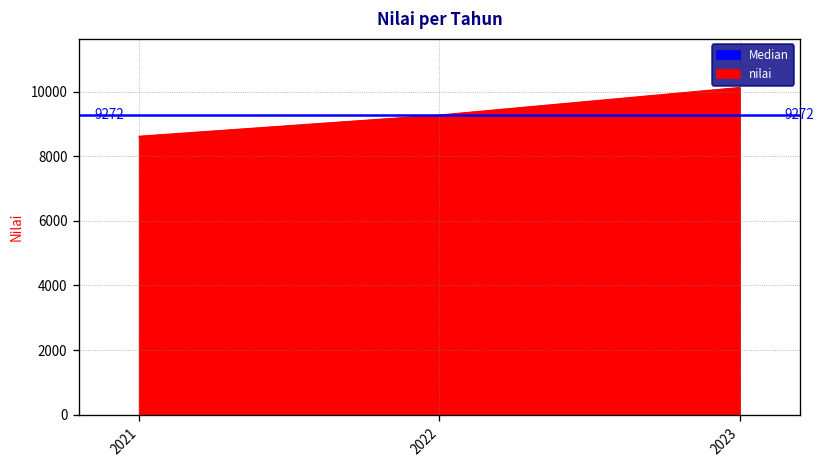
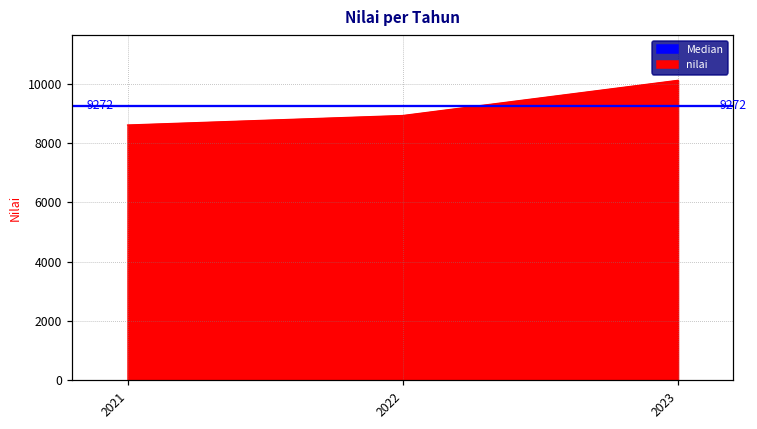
2022: 9300 -> 8900
